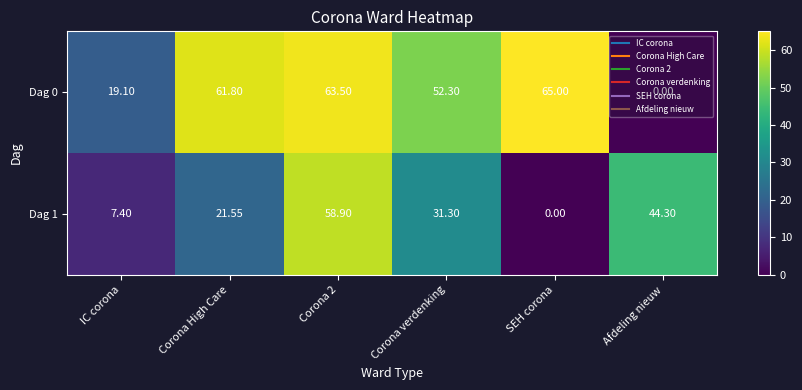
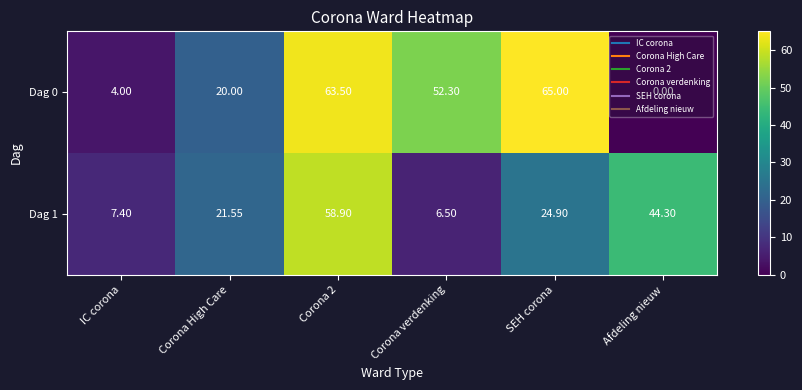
Dag 0, IC corona: 19.10 -> 4.00
Dag 0, Corona High Care: 61.80 -> 20.00
Dag 1, Corona verdenking: 31.30 -> 6.50
Dag 1, SEH corona: 0.00 -> 24.90
